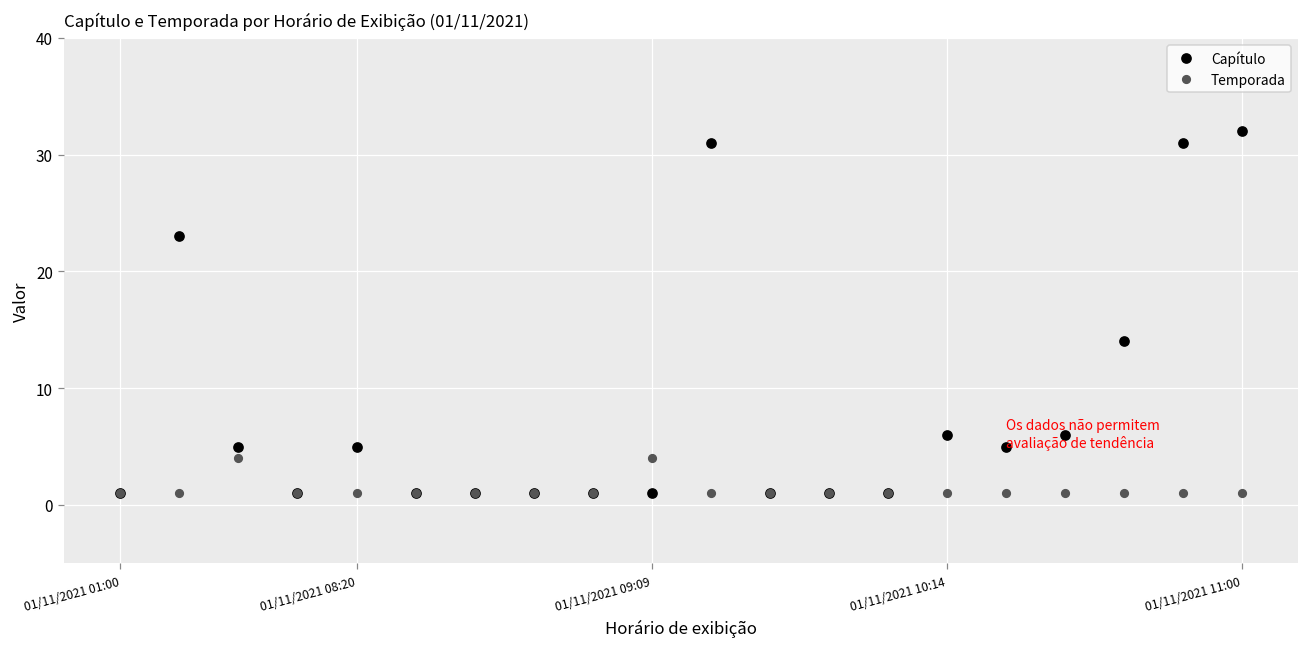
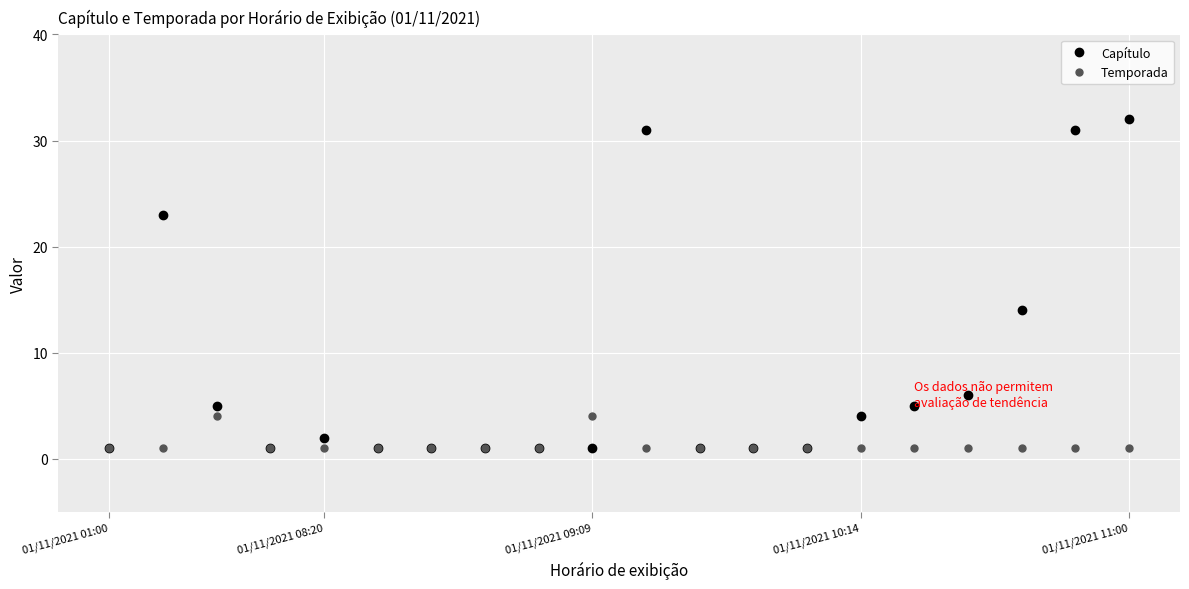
Capítulo, 01/11/2021 08:20: 5 -> 2
Capítulo, 01/11/2021 10:14: 6 -> 4
